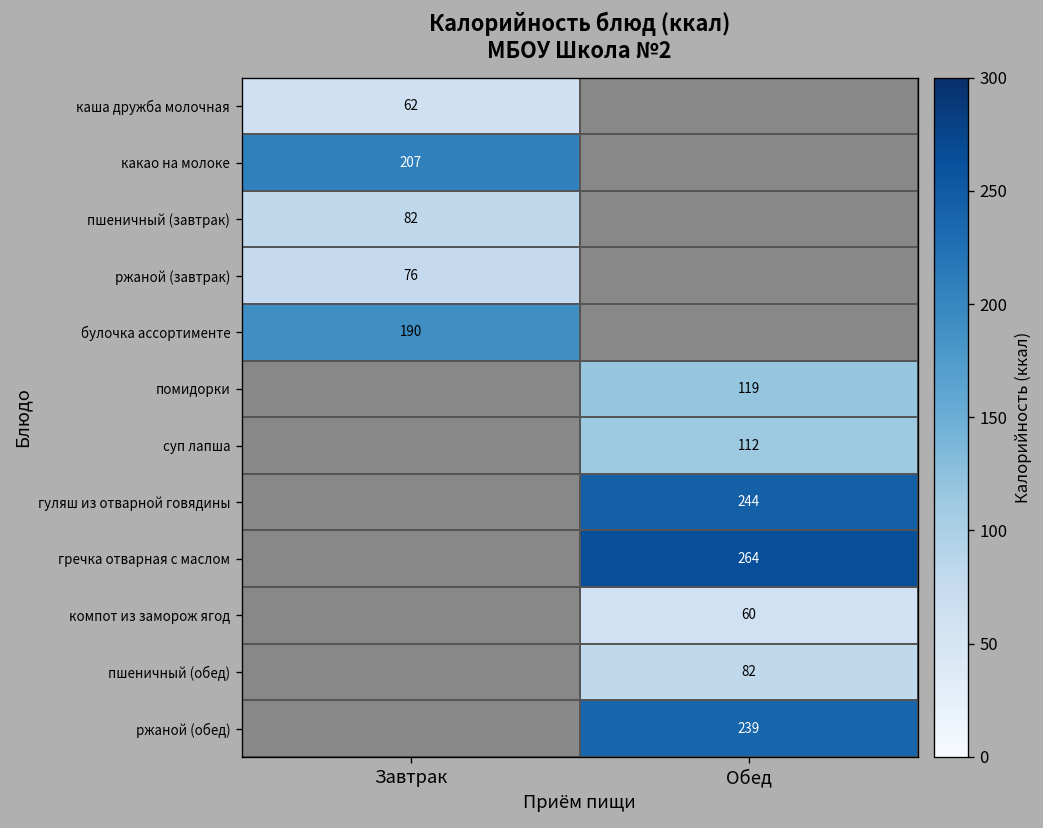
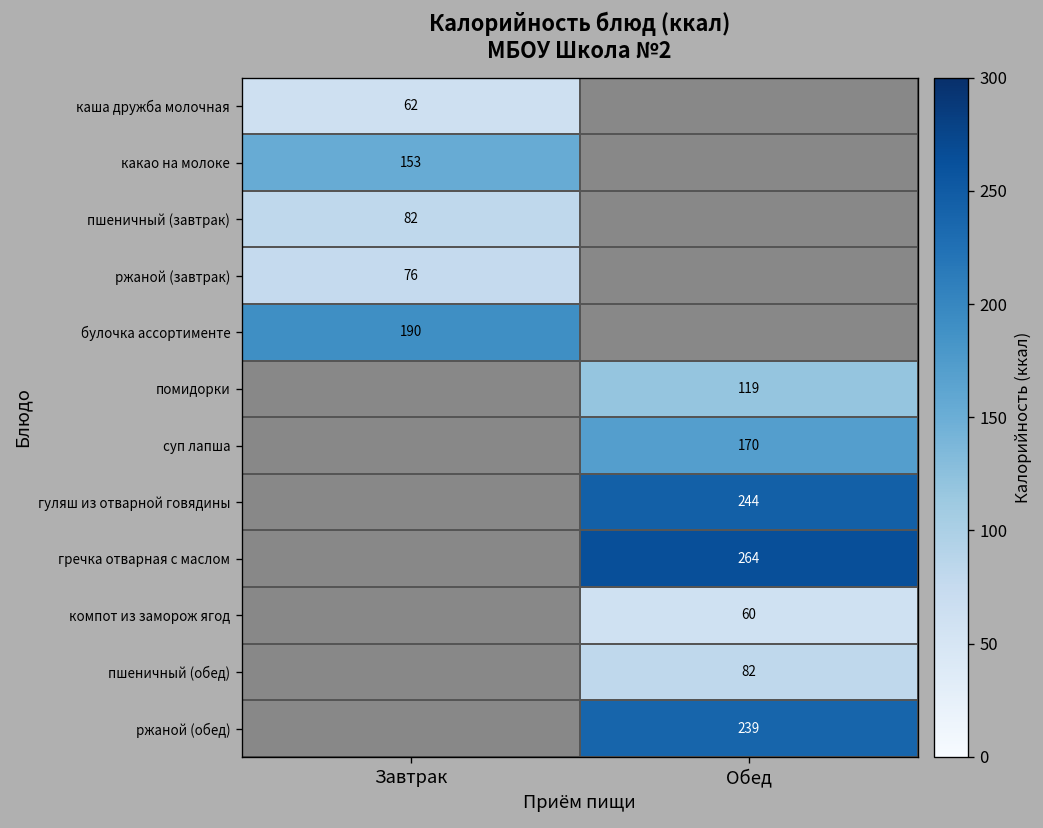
какао на молоке, Завтрак: 207 -> 153
суп лапша, Обед: 112 -> 170
